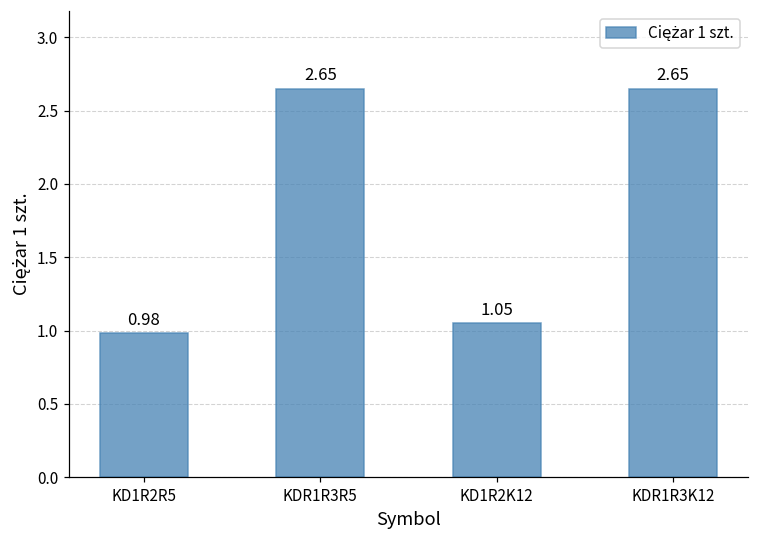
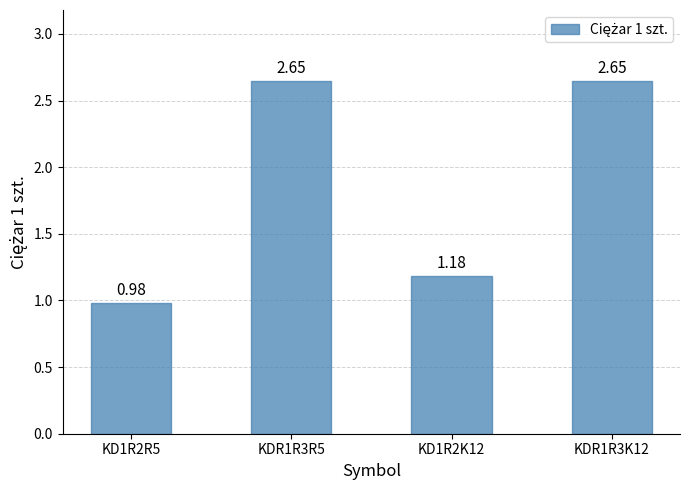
KD1R2K12: 1.05 -> 1.18
